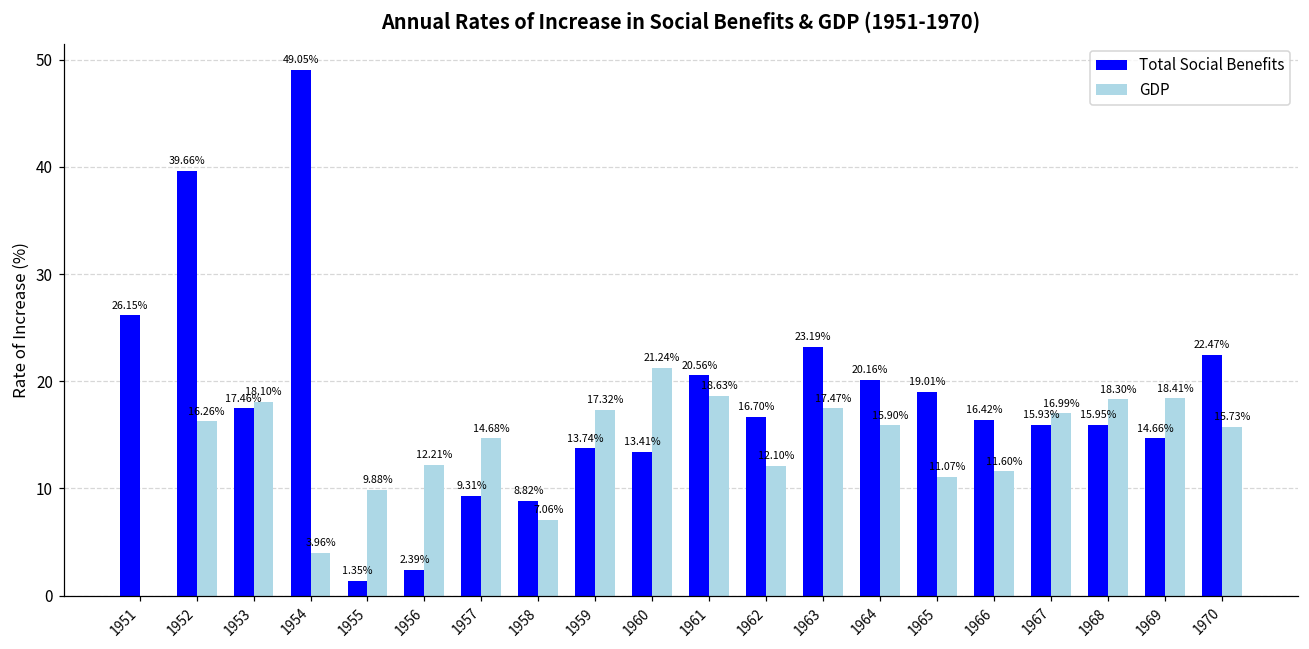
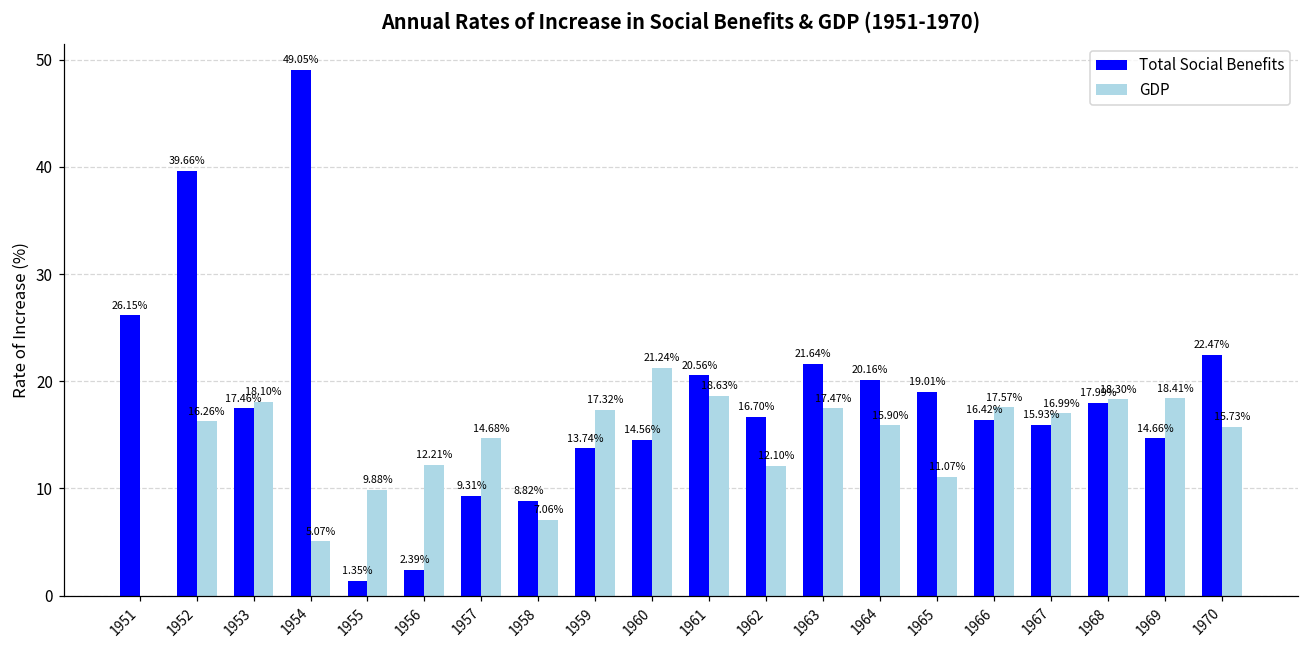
GDP, 1954: 3.96% -> 5.07%
Total Social Benefits, 1960: 13.41% -> 14.56%
Total Social Benefits, 1963: 23.19% -> 21.64%
GDP, 1966: 11.60% -> 17.57%
Total Social Benefits, 1968: 15.95% -> 17.99%
